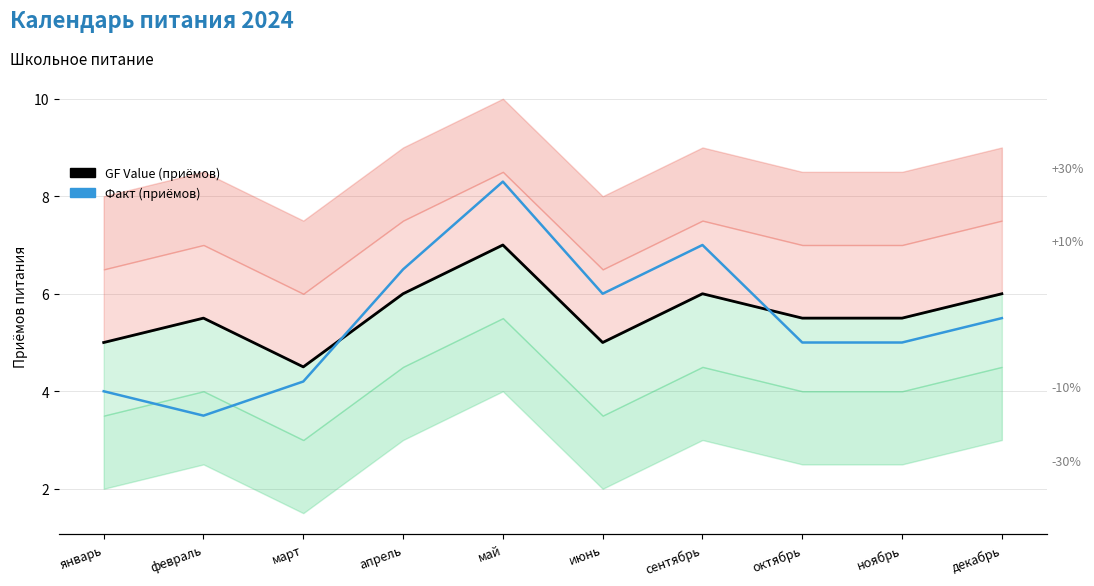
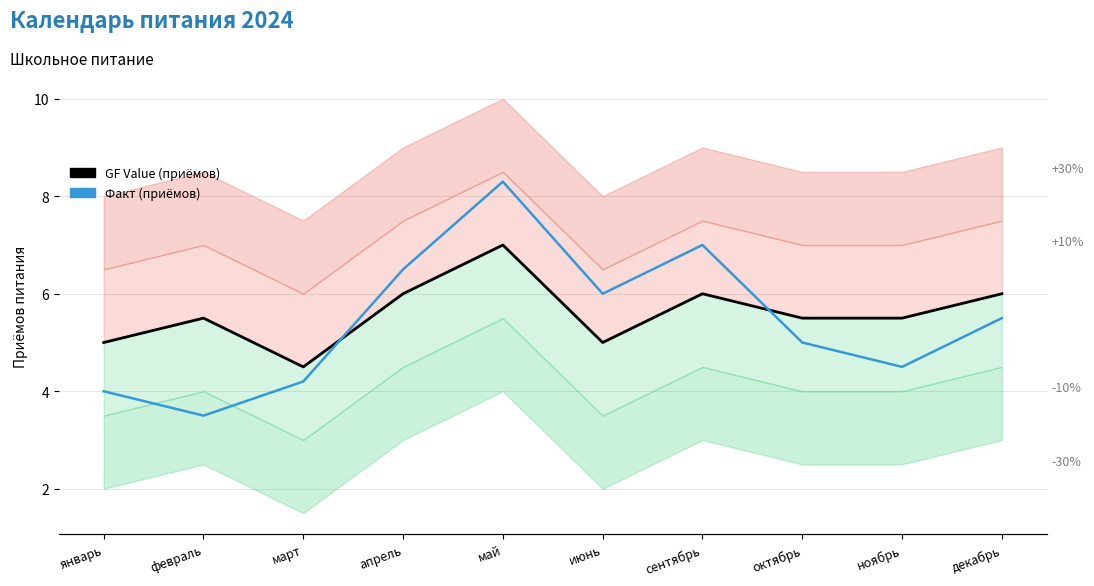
Факт (приёмов), ноябрь: 5.0 -> 4.5
